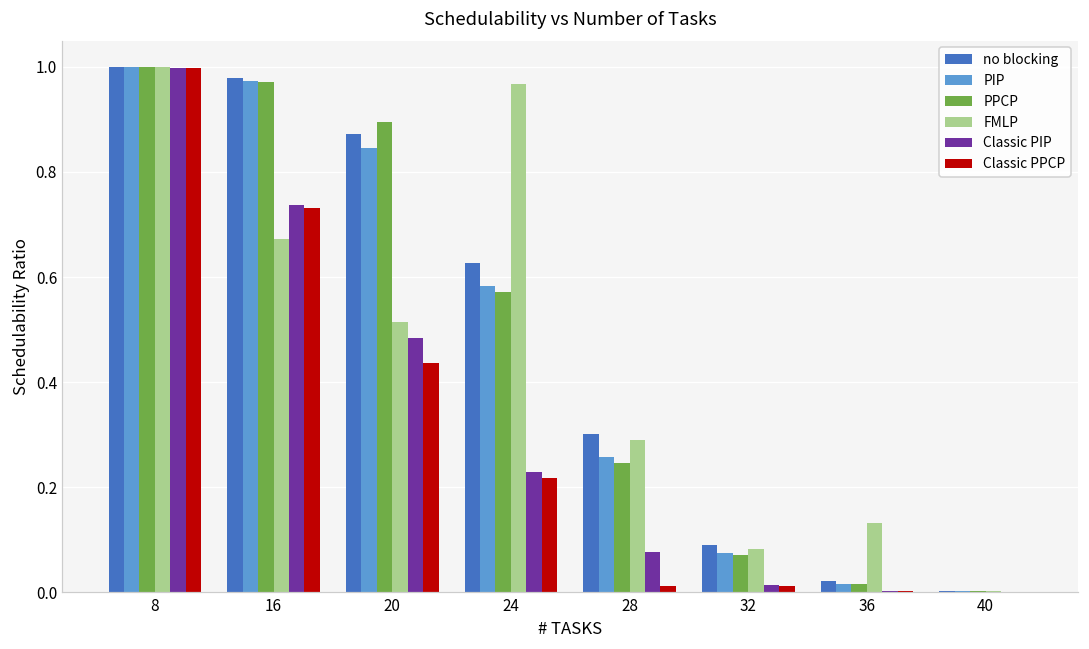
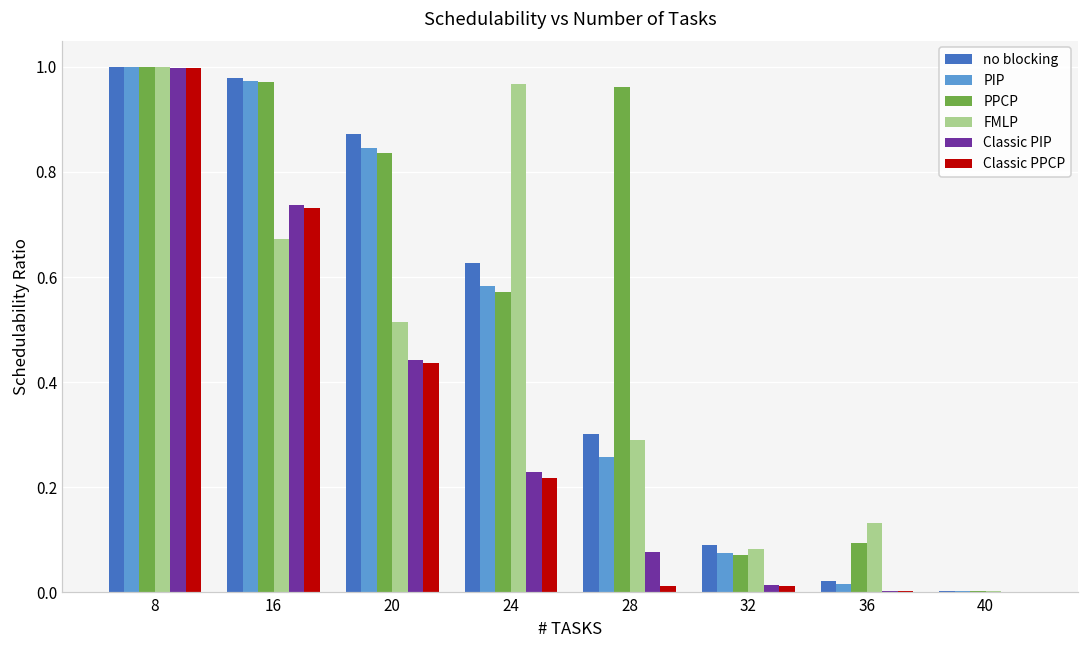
PPCP, 20: 0.90 -> 0.84
Classic PIP, 20: 0.48 -> 0.44
PPCP, 28: 0.25 -> 0.96
PPCP, 36: 0.02 -> 0.09
